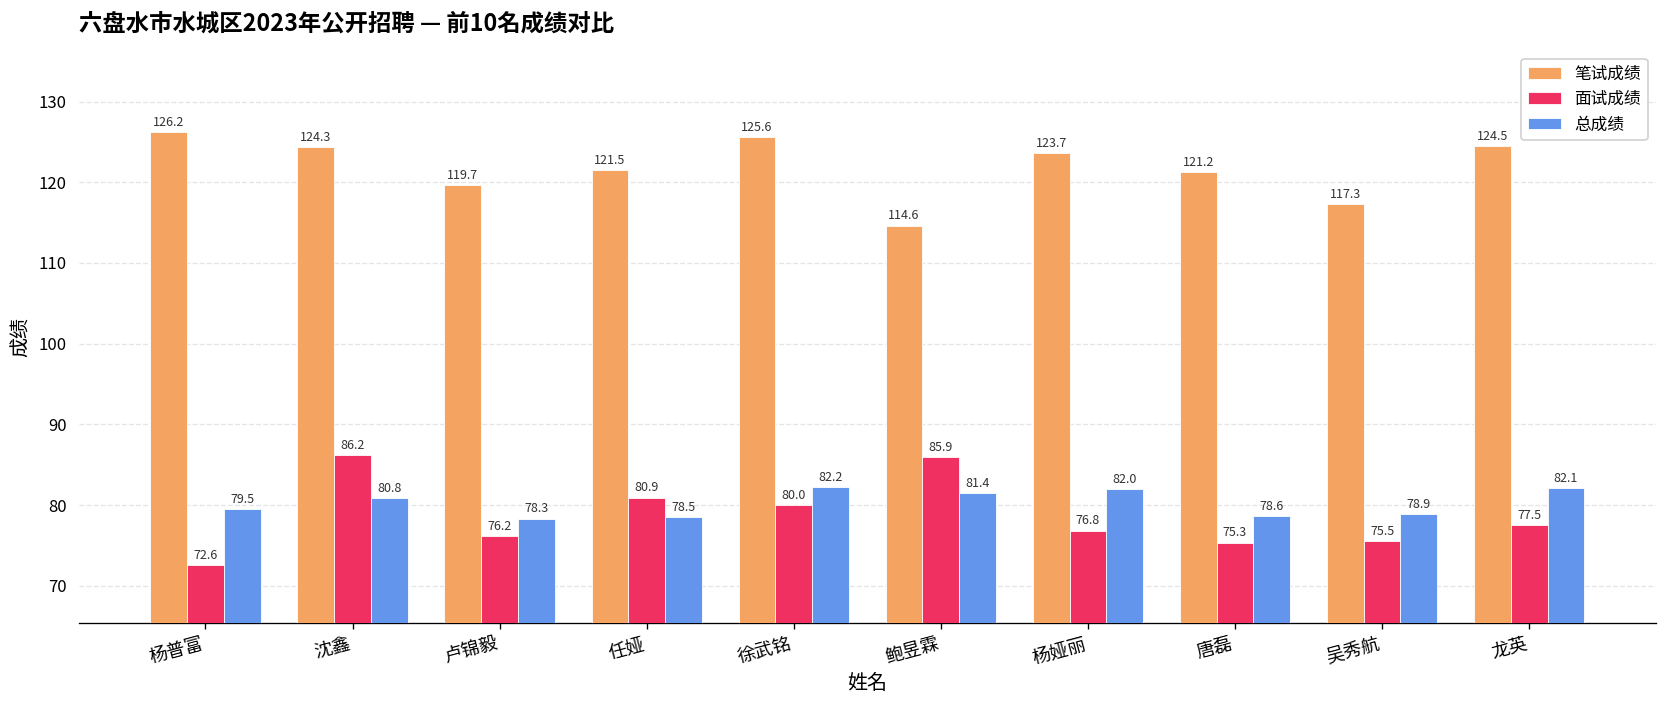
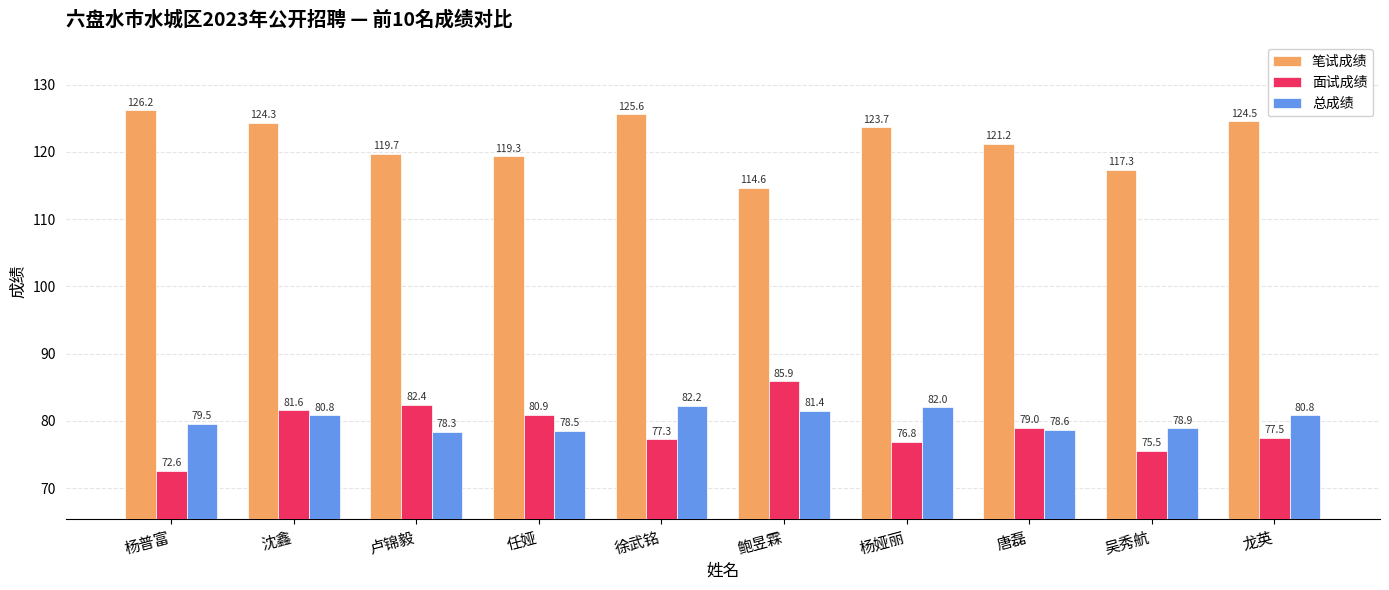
面试成绩, 沈鑫: 86.2 -> 81.6
面试成绩, 卢锦毅: 76.2 -> 82.4
笔试成绩, 任娅: 121.5 -> 119.3
面试成绩, 徐武铭: 80.0 -> 77.3
面试成绩, 唐磊: 75.3 -> 79.0
总成绩, 龙英: 82.1 -> 80.8
